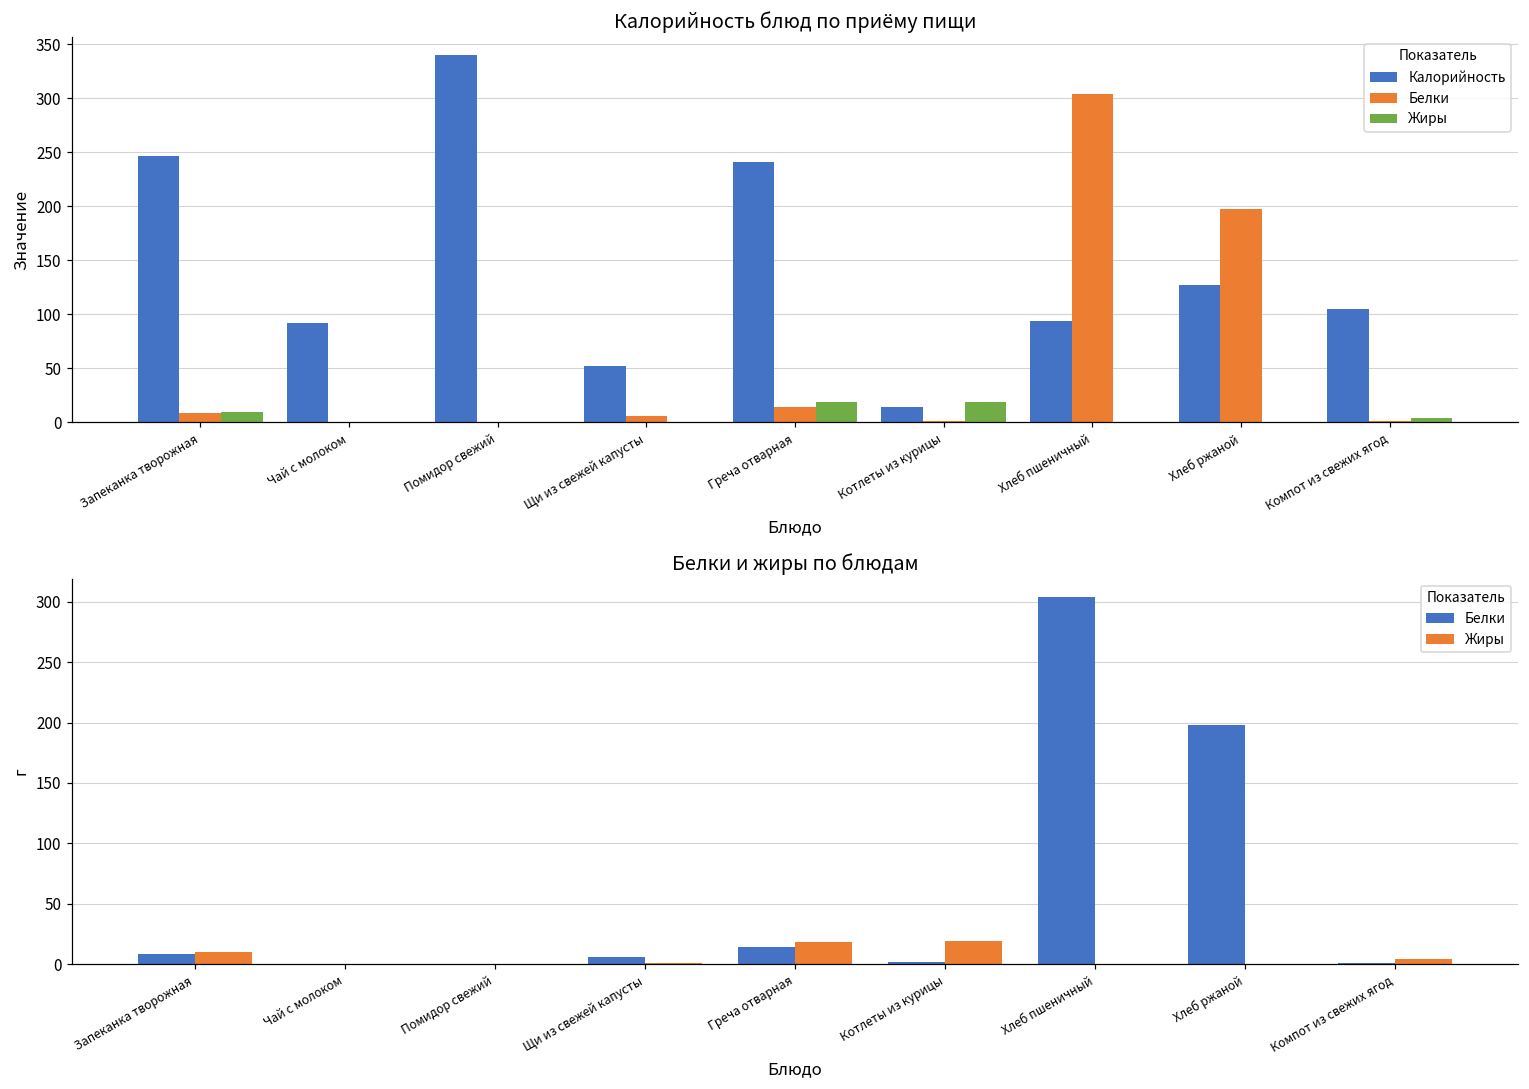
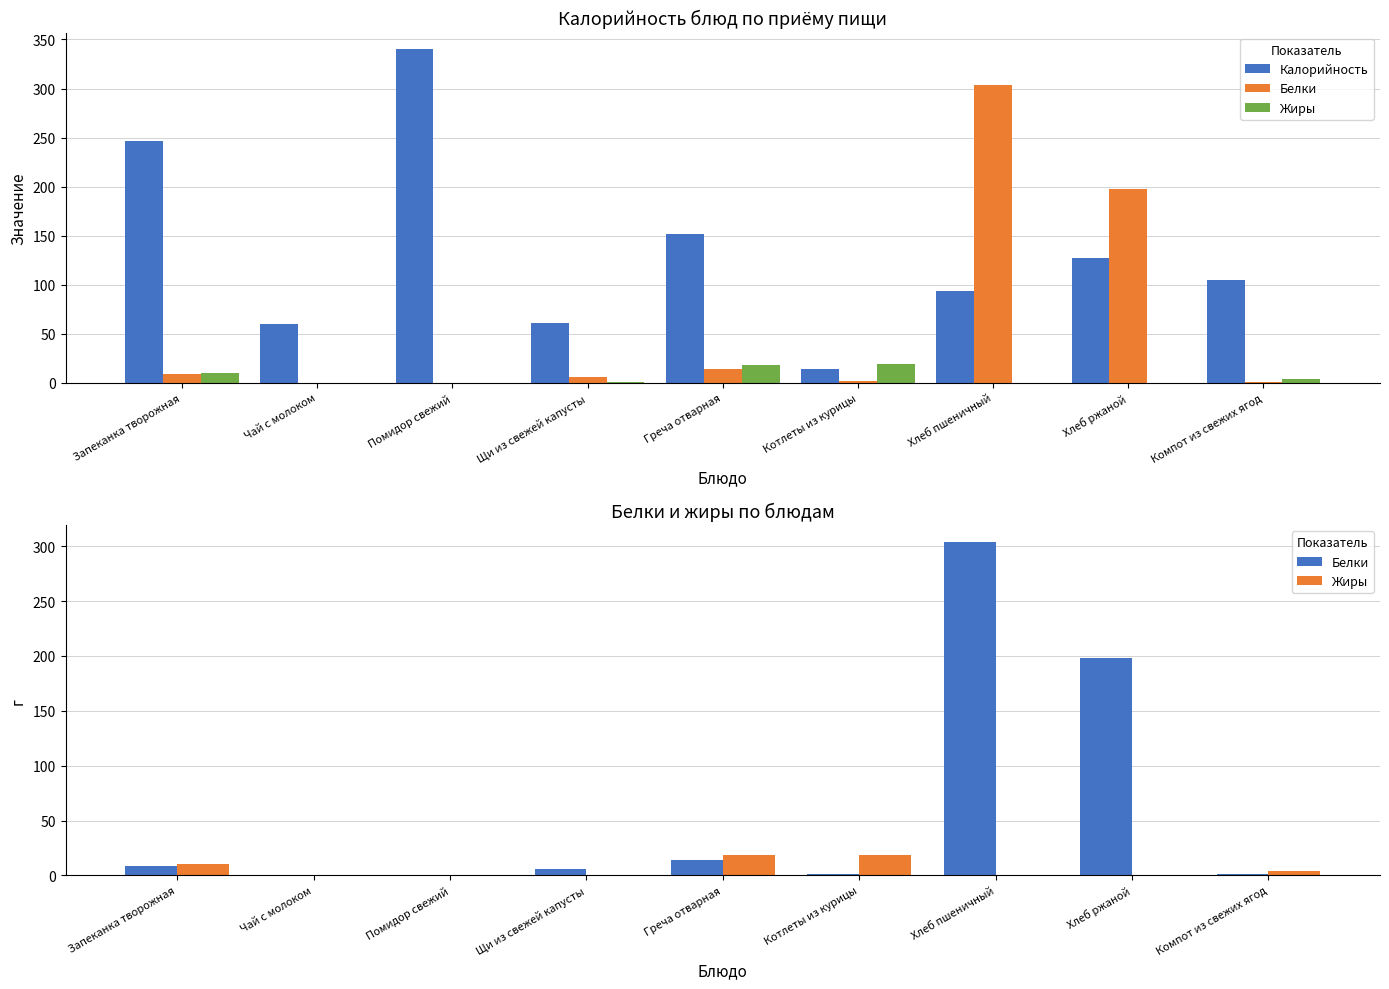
Калорийность блюд по приёму пищи, Калорийность, Чай с молоком: 90 -> 60
Калорийность блюд по приёму пищи, Калорийность, Щи из свежей капусты: 50 -> 60
Калорийность блюд по приёму пищи, Калорийность, Греча отварная: 240 -> 150
